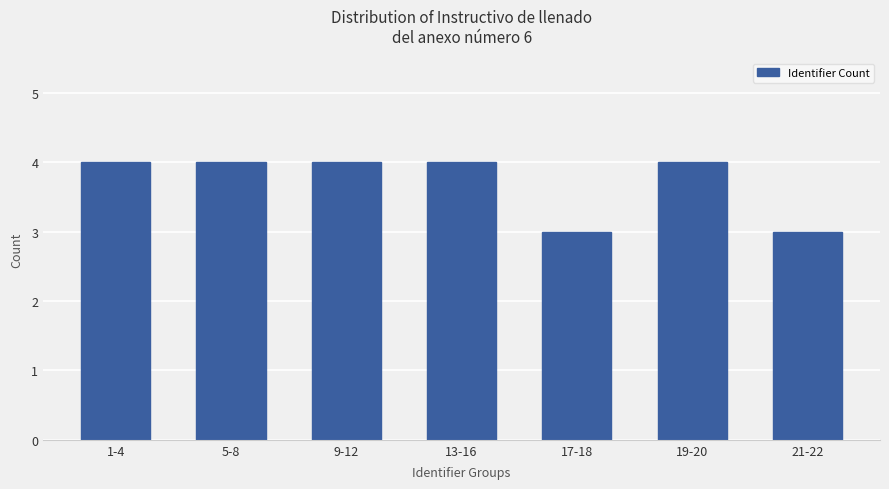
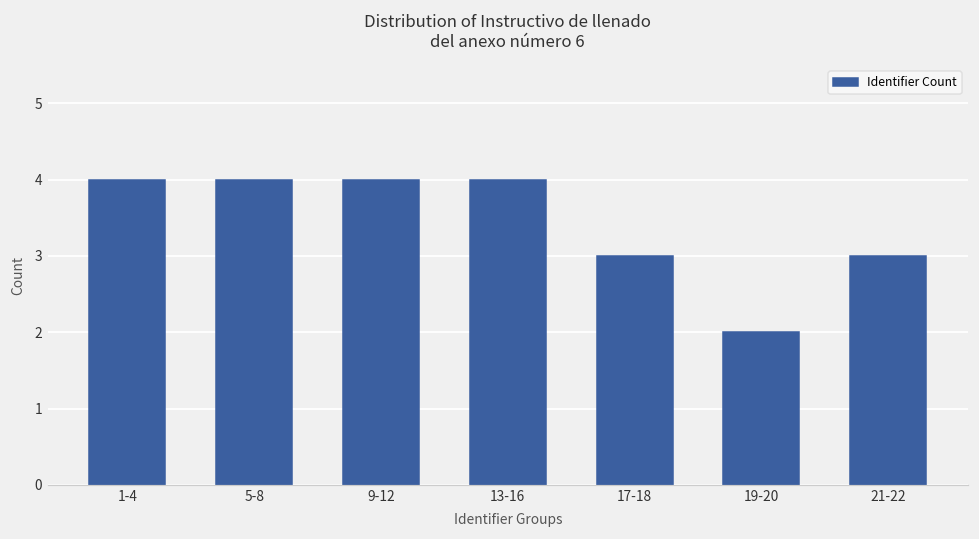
19-20: 4 -> 2
